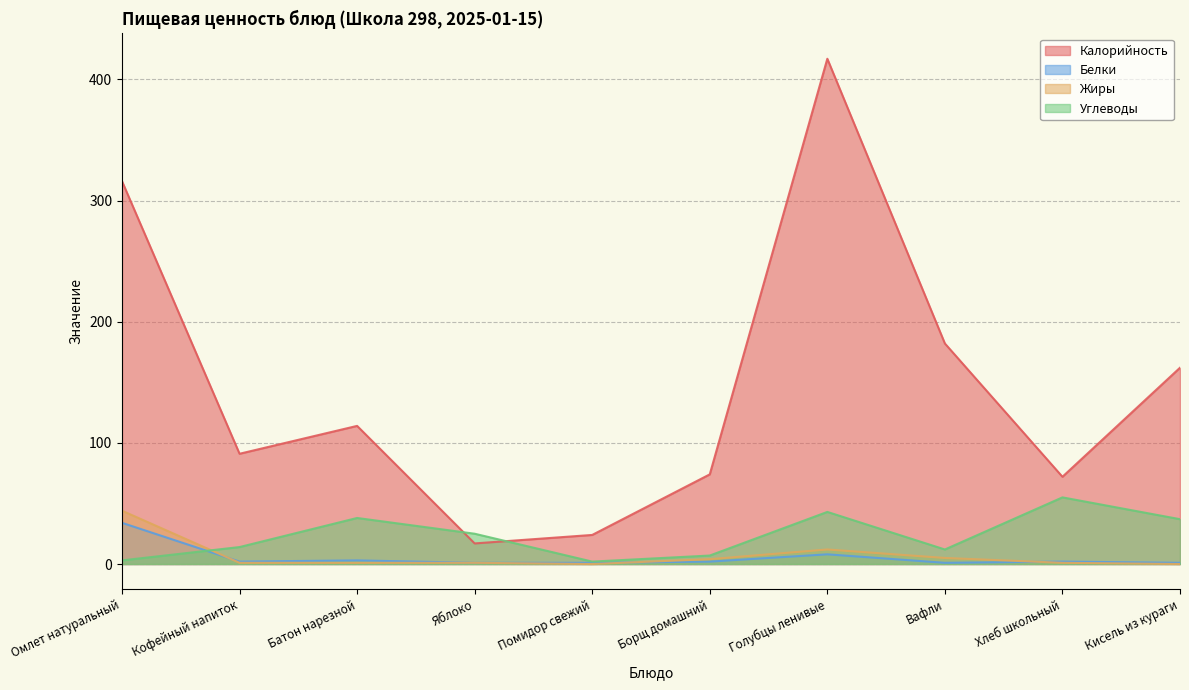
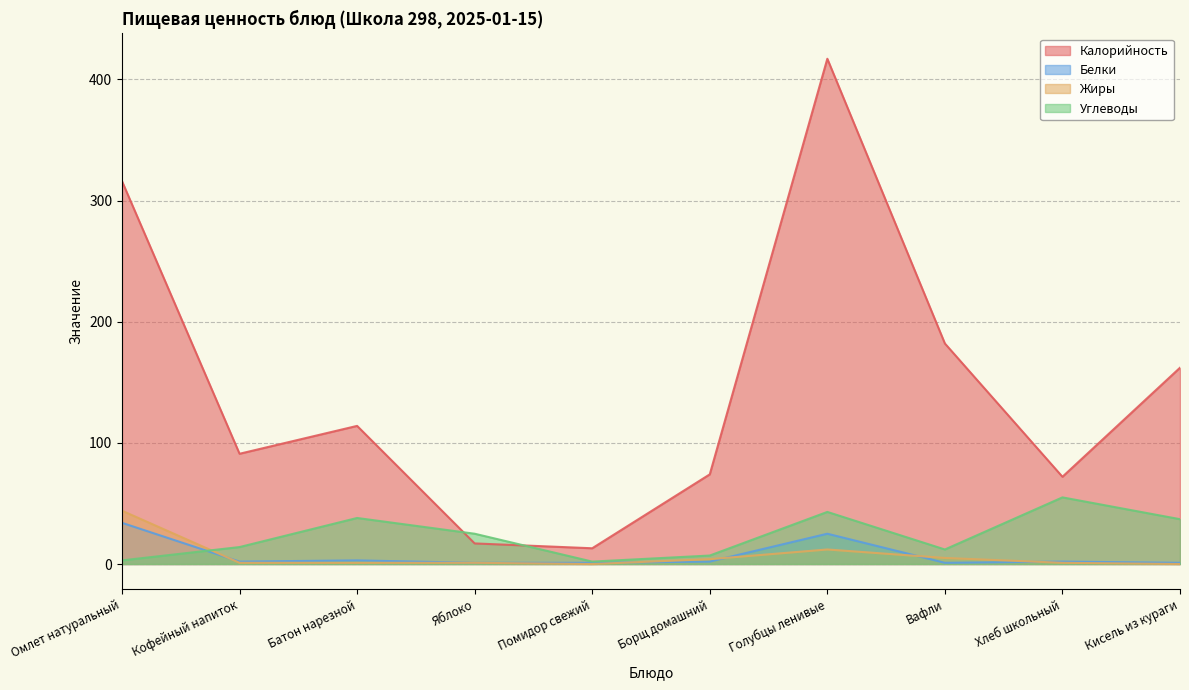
Калорийность, Помидор свежий: 24 -> 13
Белки, Голубцы ленивые: 8 -> 25
